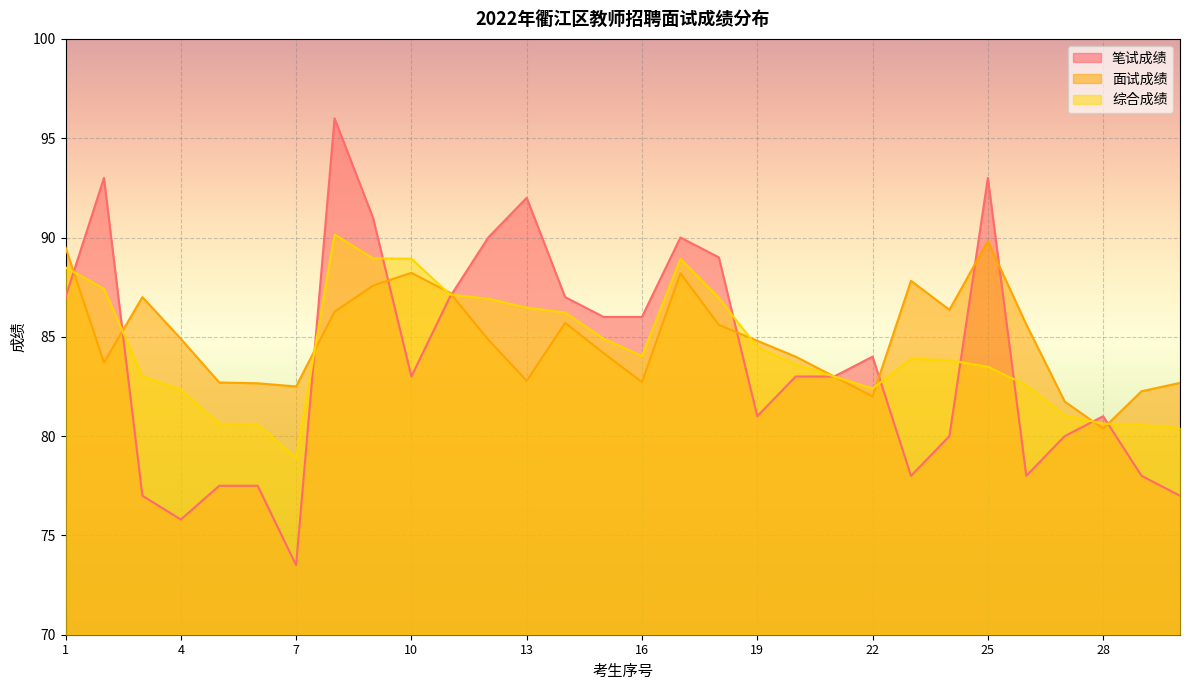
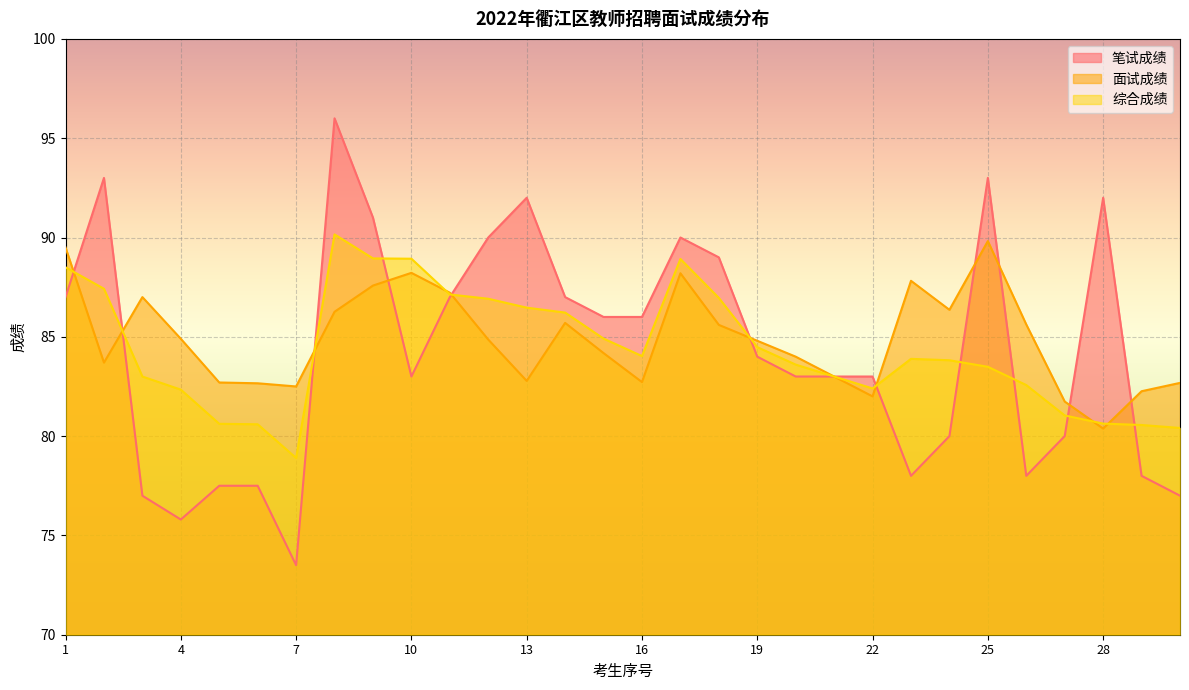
笔试成绩, 19: 81 -> 84
笔试成绩, 22: 84 -> 83
笔试成绩, 28: 81 -> 92
